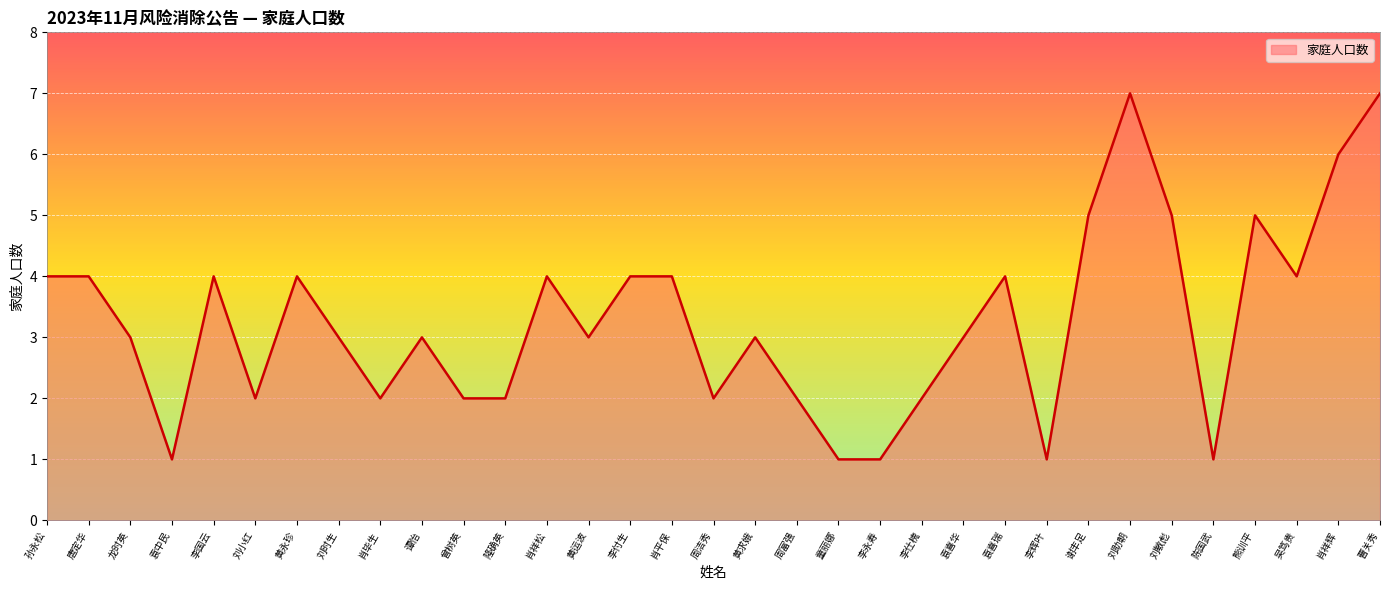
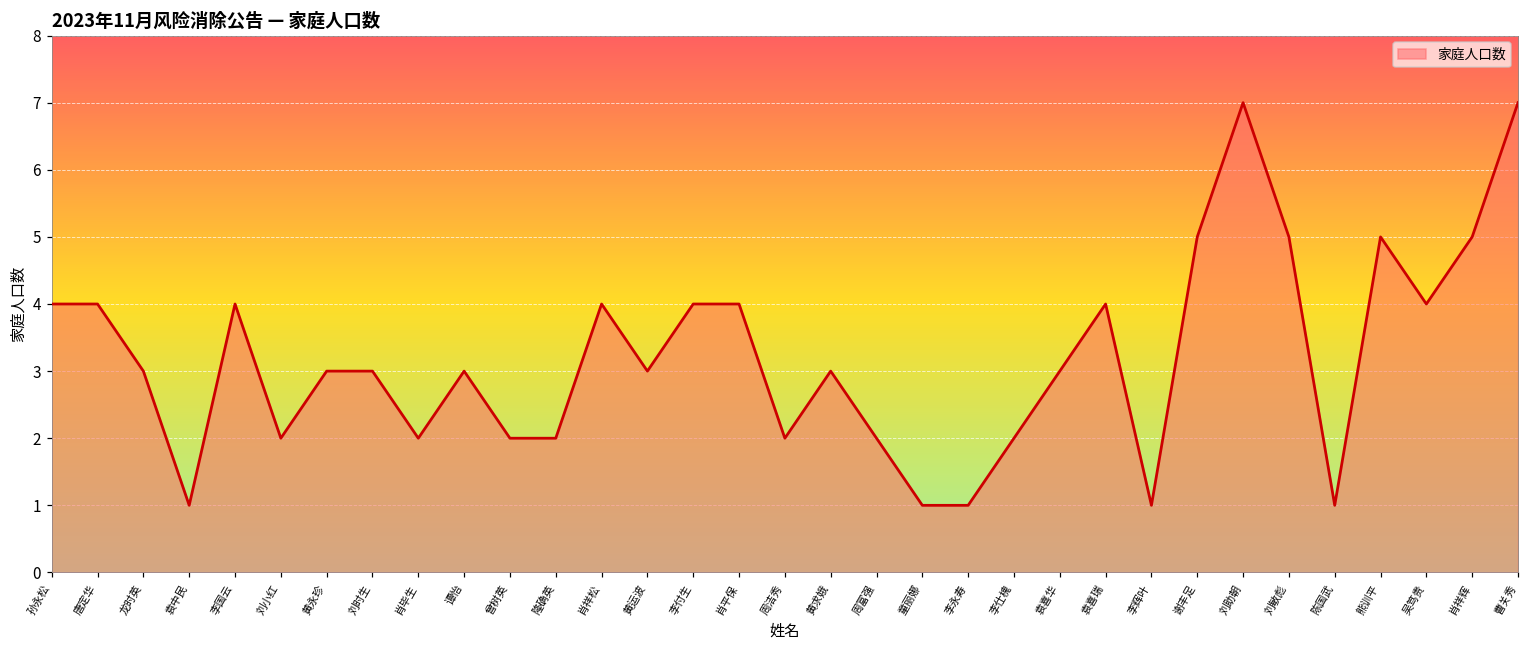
黄永珍: 4 -> 3
肖祥辉: 6 -> 5
